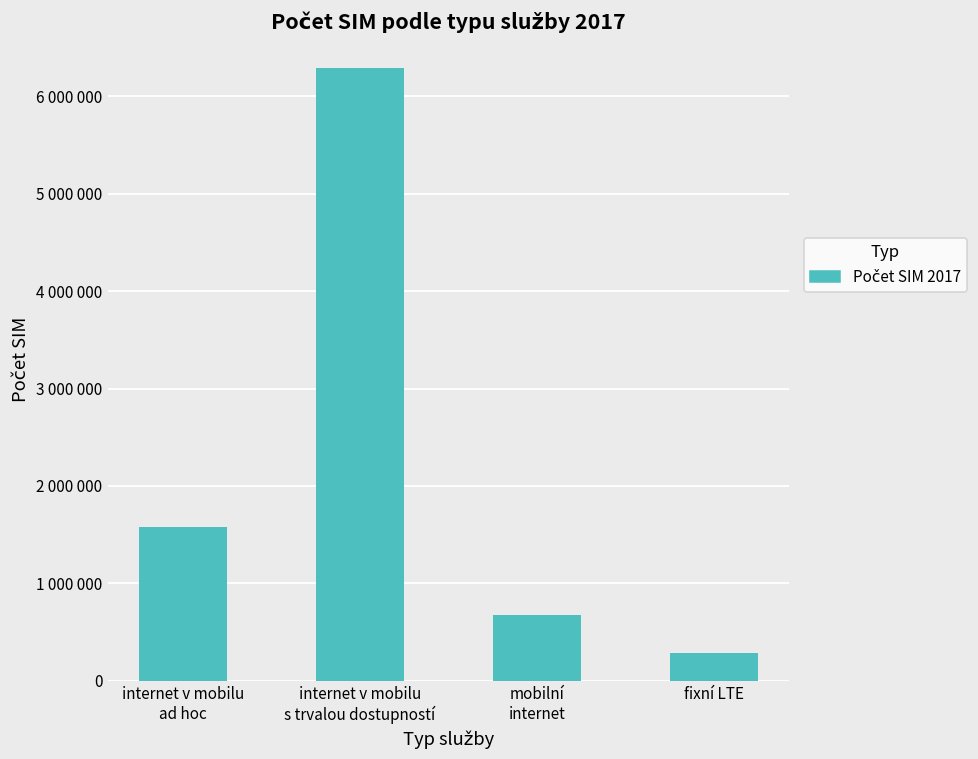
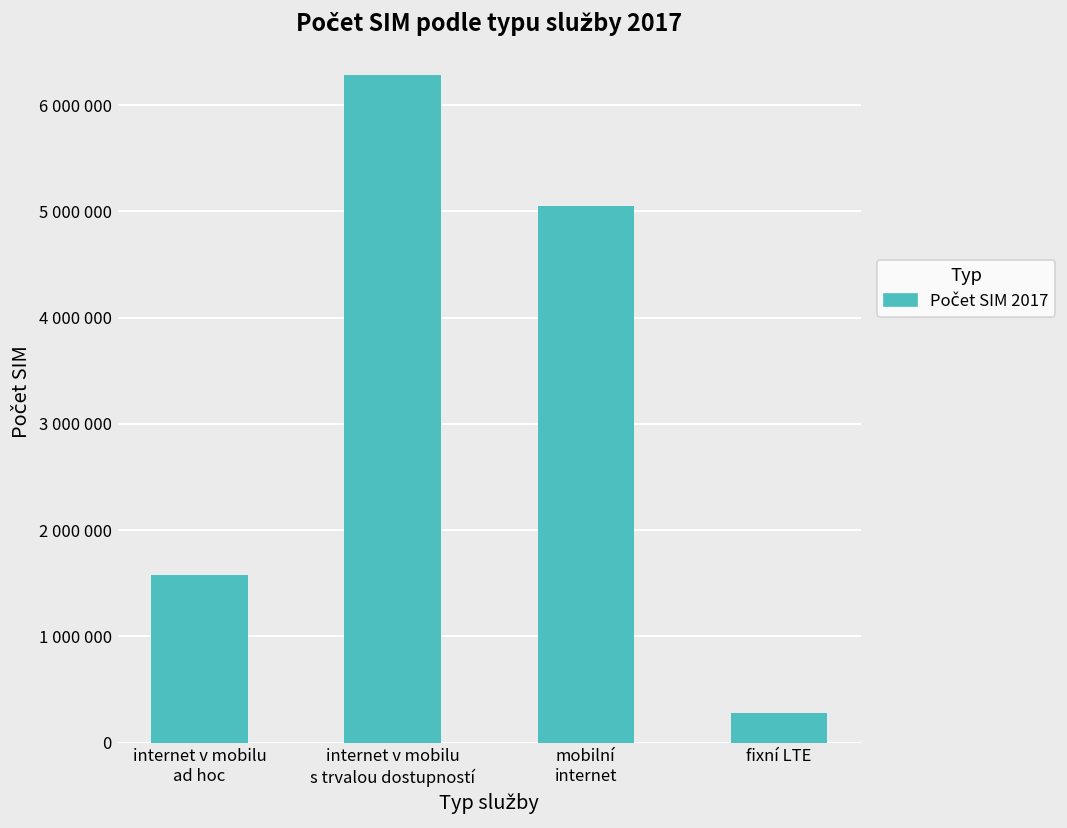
mobilní internet: 700000 -> 5100000
